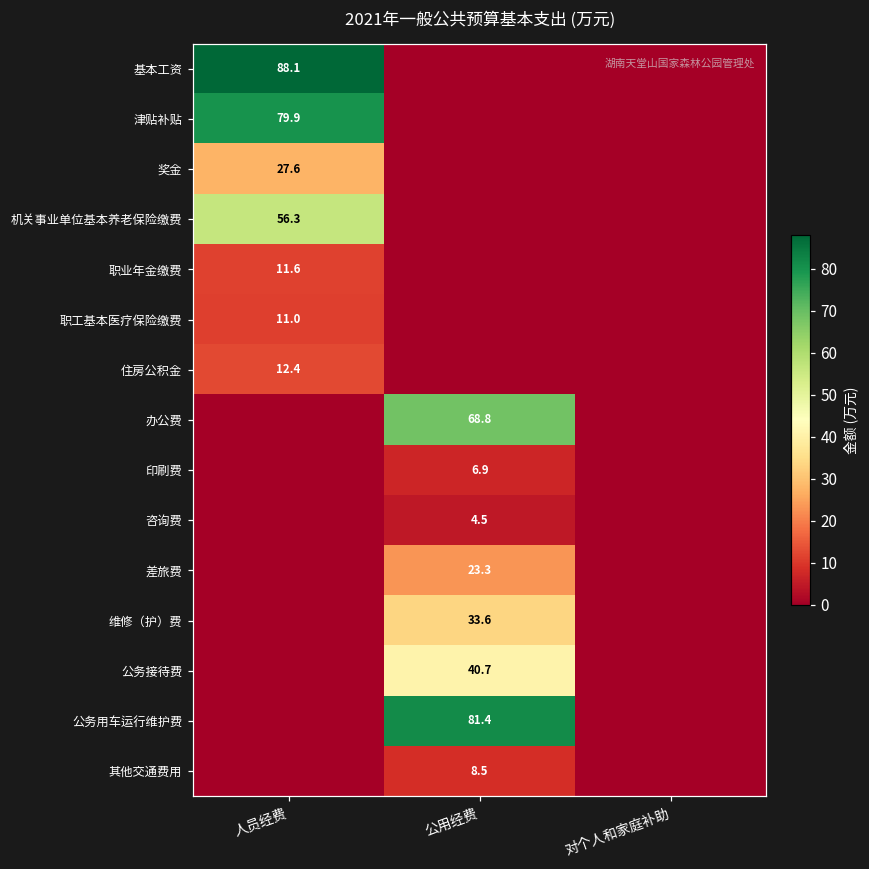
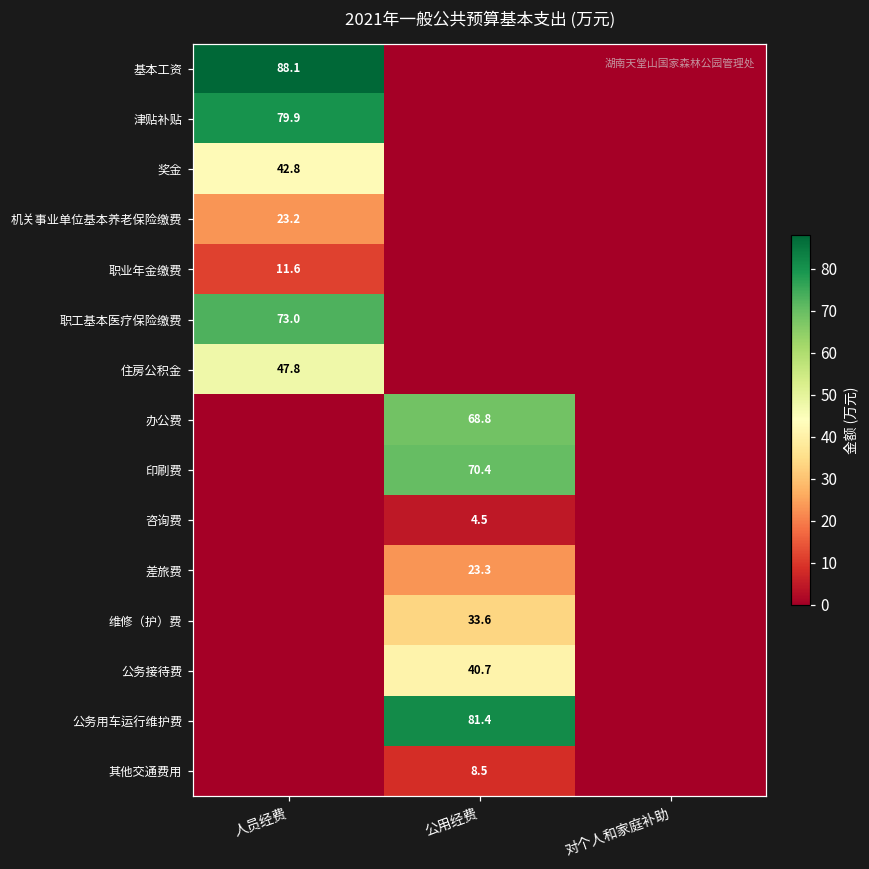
奖金, 人员经费: 27.6 -> 42.8
机关事业单位基本养老保险缴费, 人员经费: 56.3 -> 23.2
职工基本医疗保险缴费, 人员经费: 11.0 -> 73.0
住房公积金, 人员经费: 12.4 -> 47.8
印刷费, 公用经费: 6.9 -> 70.4
